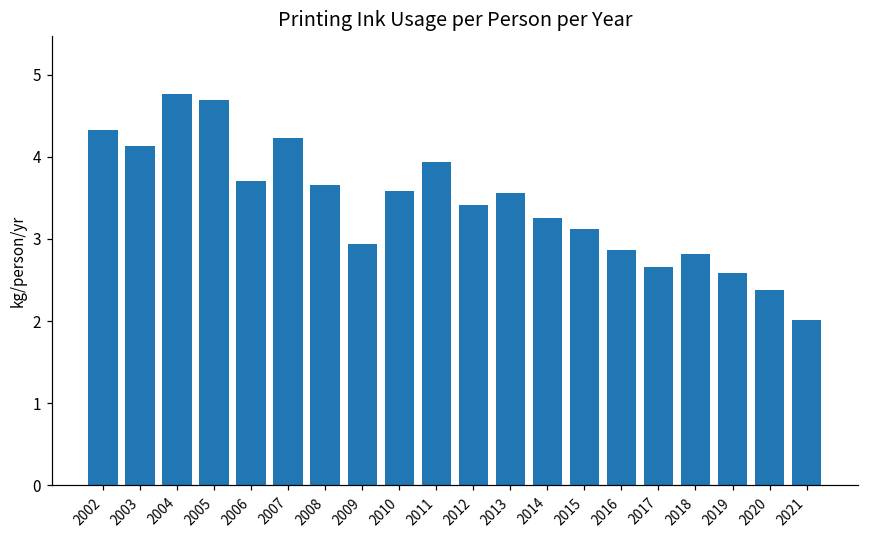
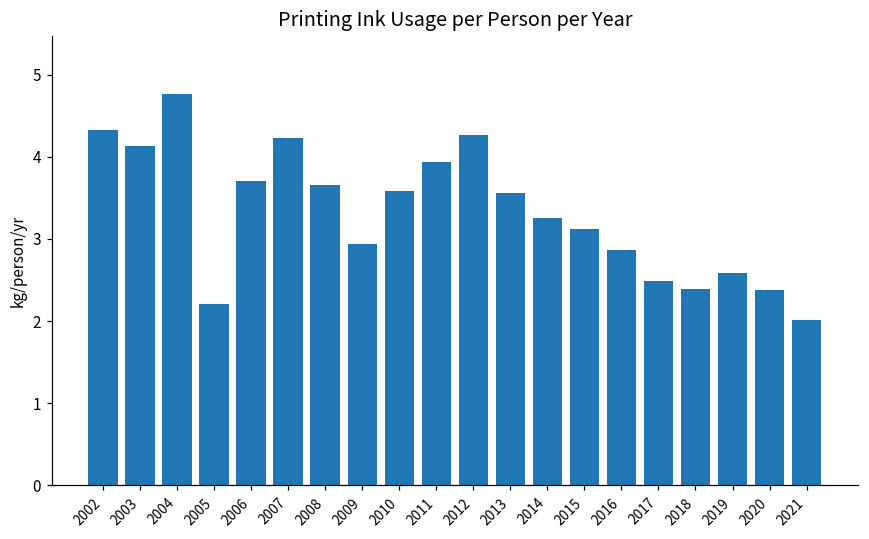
2005: 4.7 -> 2.2
2012: 3.4 -> 4.3
2017: 2.7 -> 2.5
2018: 2.8 -> 2.4
